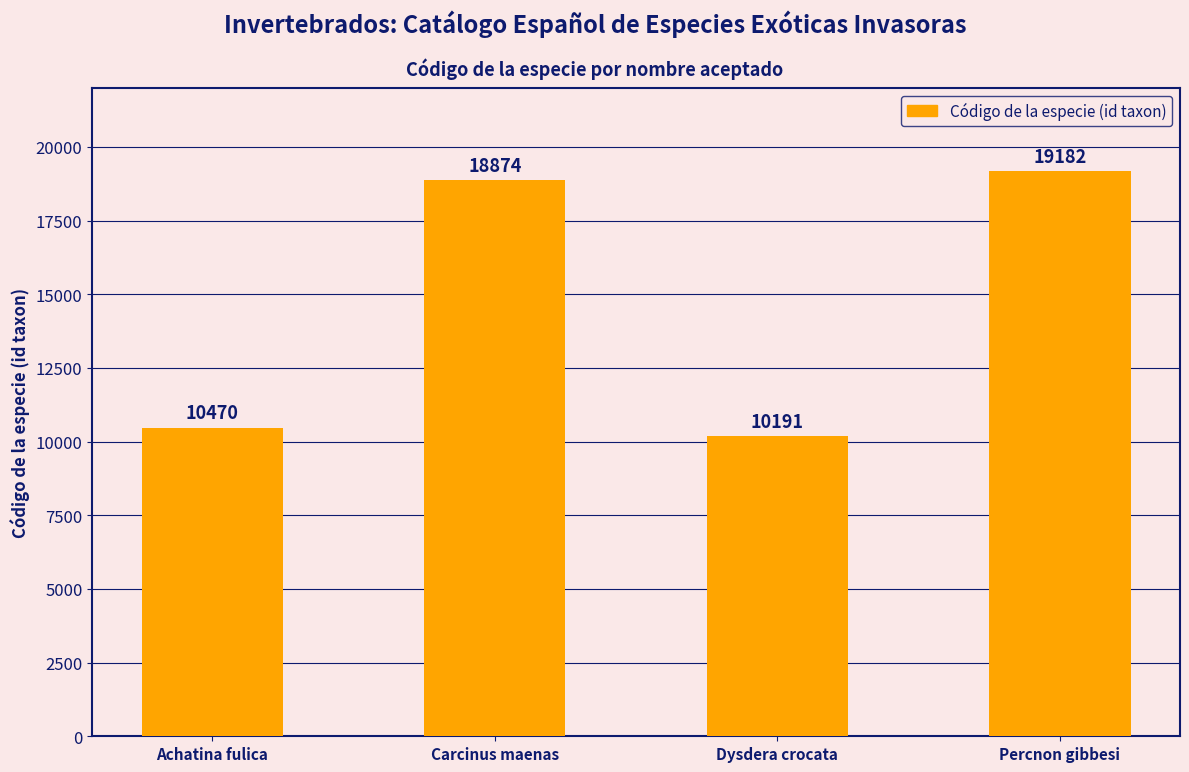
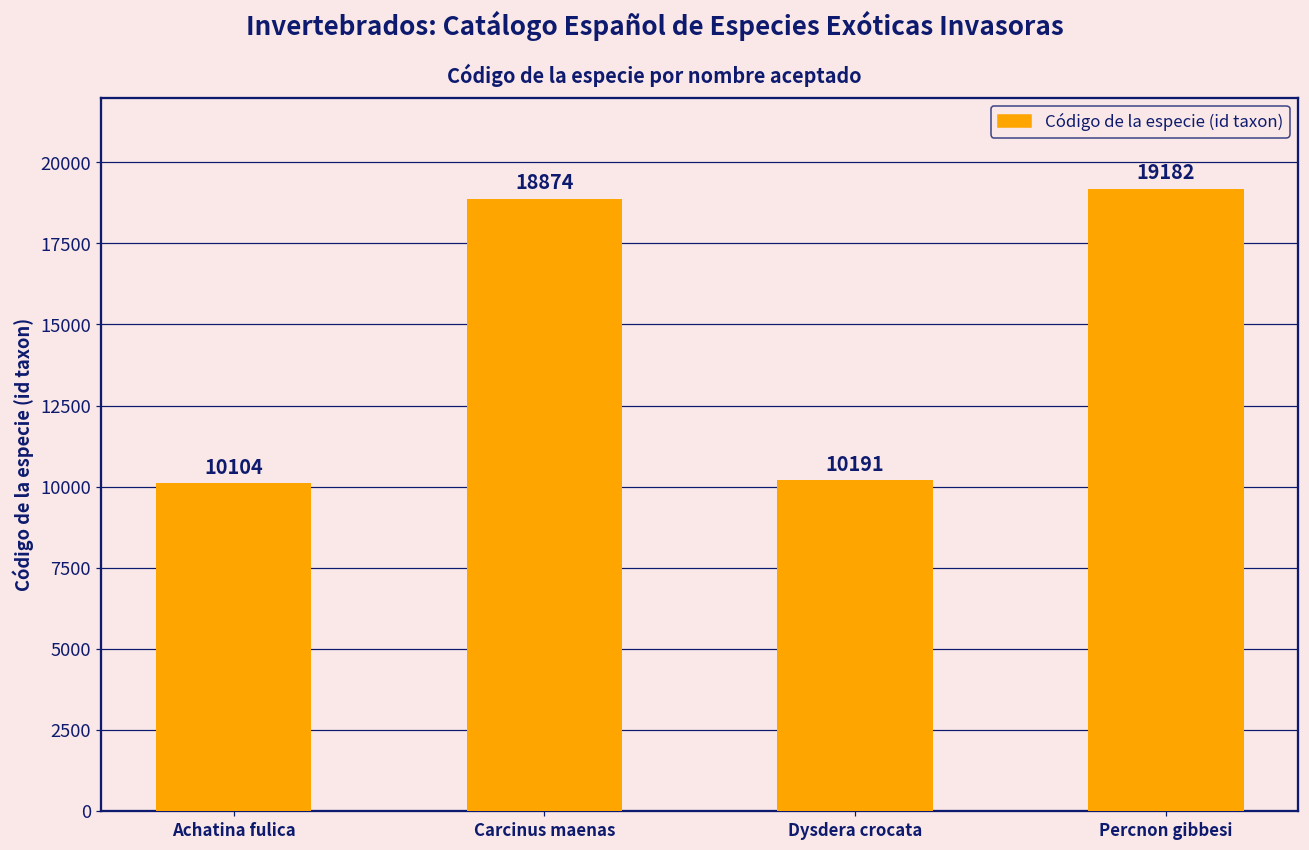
Achatina fulica: 10470 -> 10104
